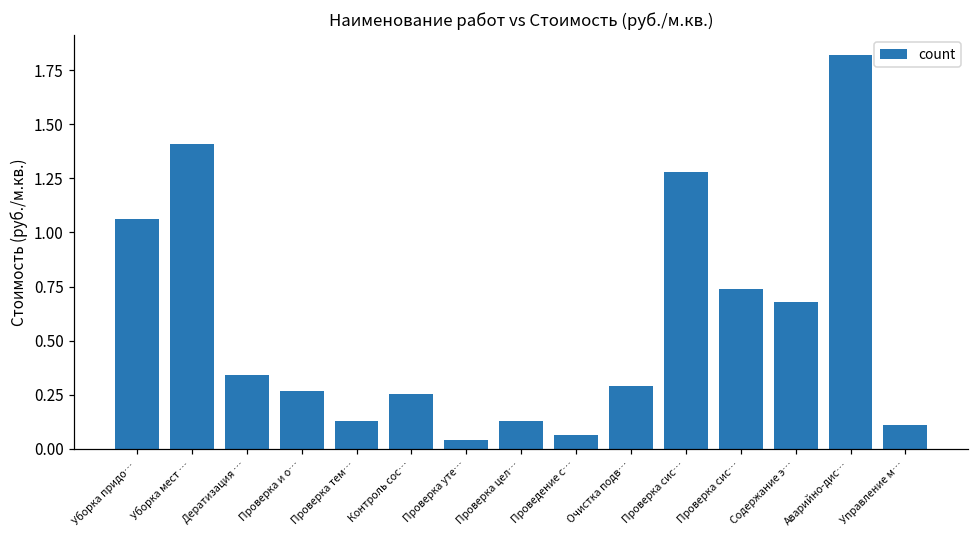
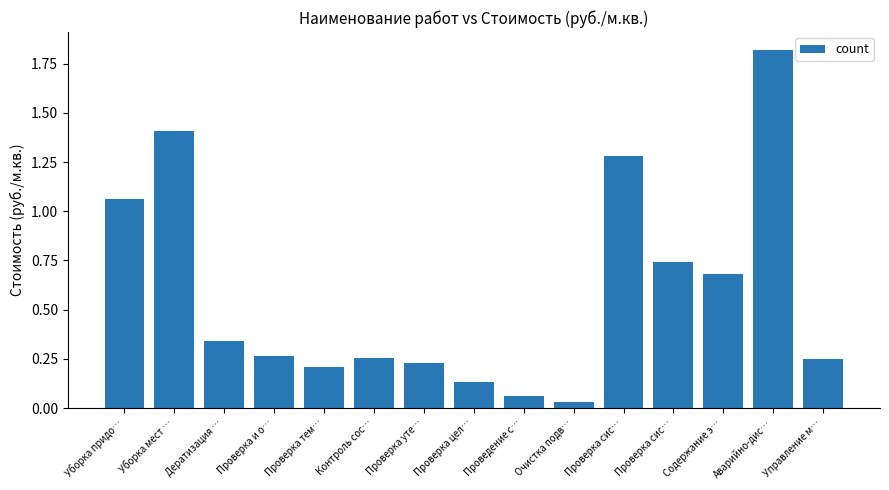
Проверка тем…: 0.13 -> 0.21
Проверка уте…: 0.04 -> 0.23
Очистка подв…: 0.29 -> 0.03
Управление м…: 0.11 -> 0.25
